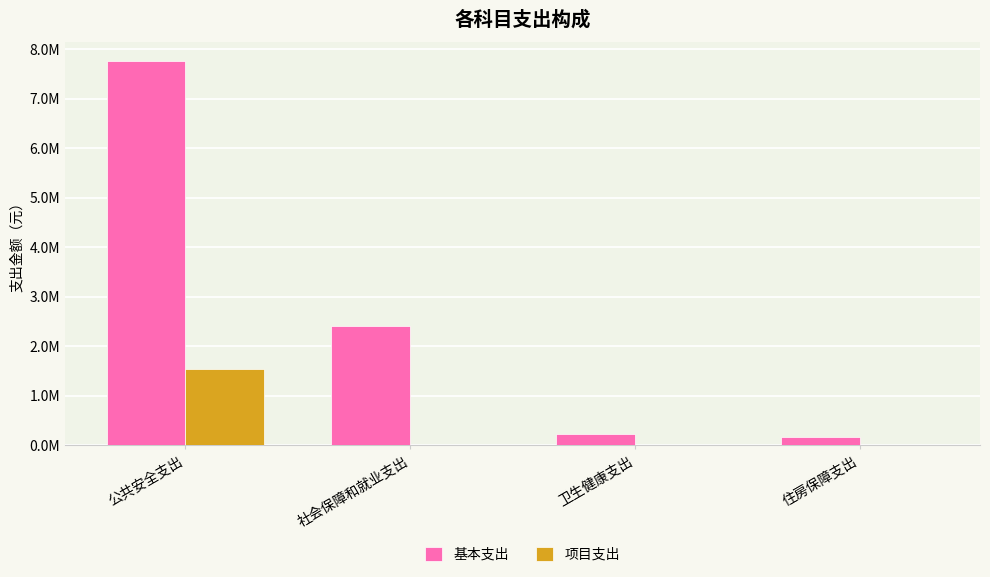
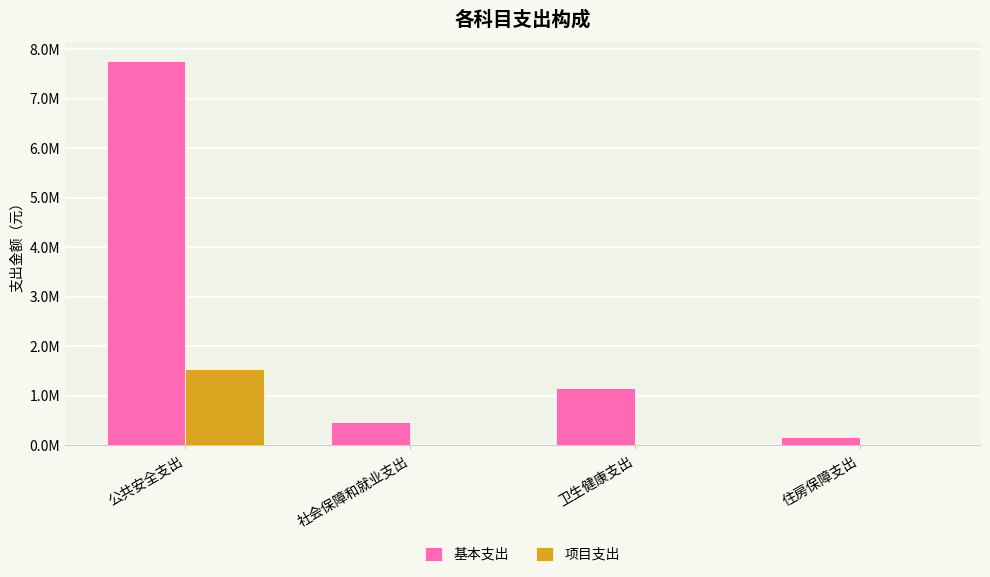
基本支出, 社会保障和就业支出: 2400000 -> 500000
基本支出, 卫生健康支出: 200000 -> 1200000
